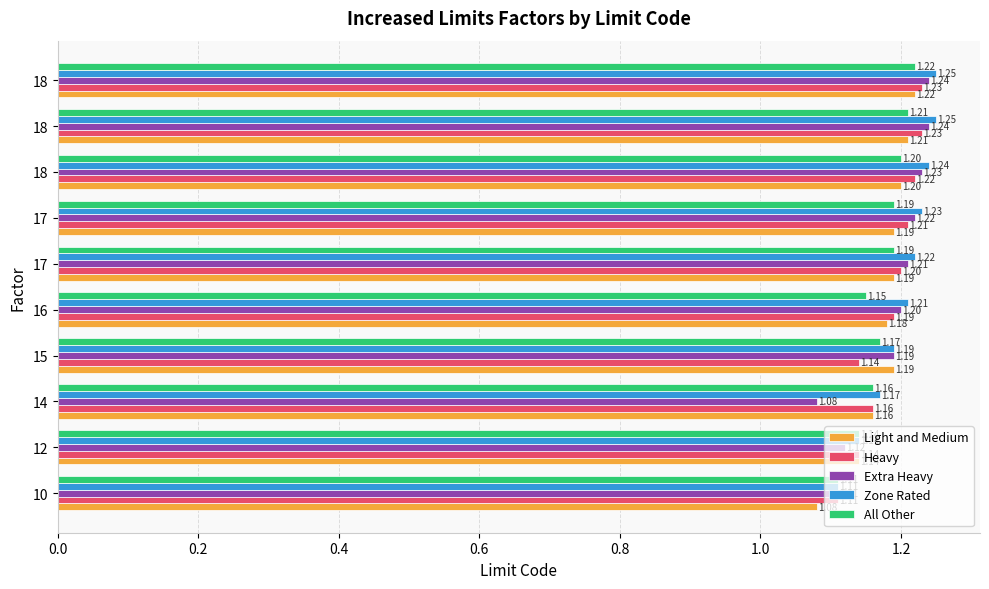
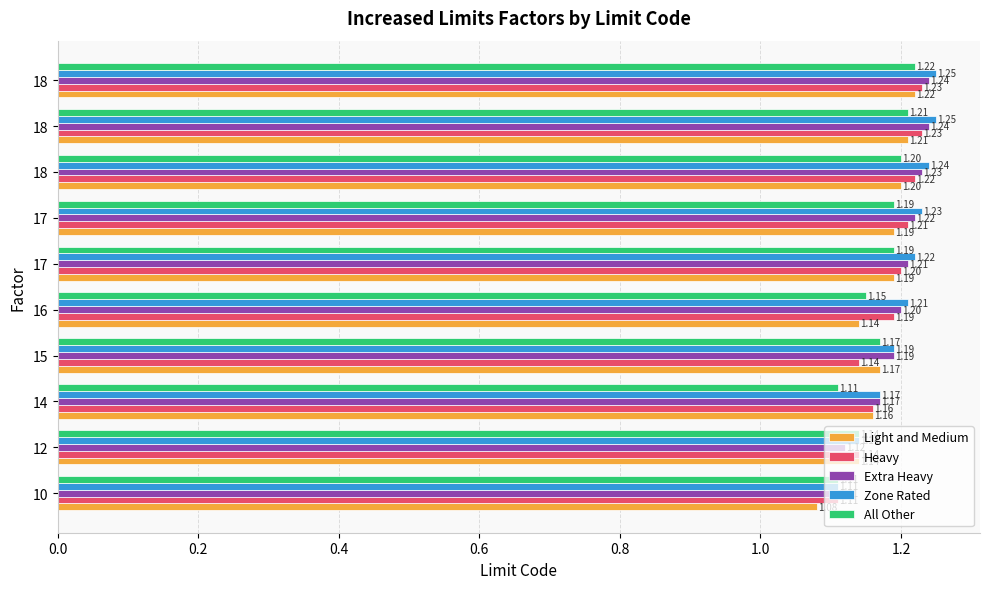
Light and Medium, 16: 1.18 -> 1.14
Light and Medium, 15: 1.19 -> 1.17
All Other, 14: 1.16 -> 1.11
Extra Heavy, 14: 1.08 -> 1.17
